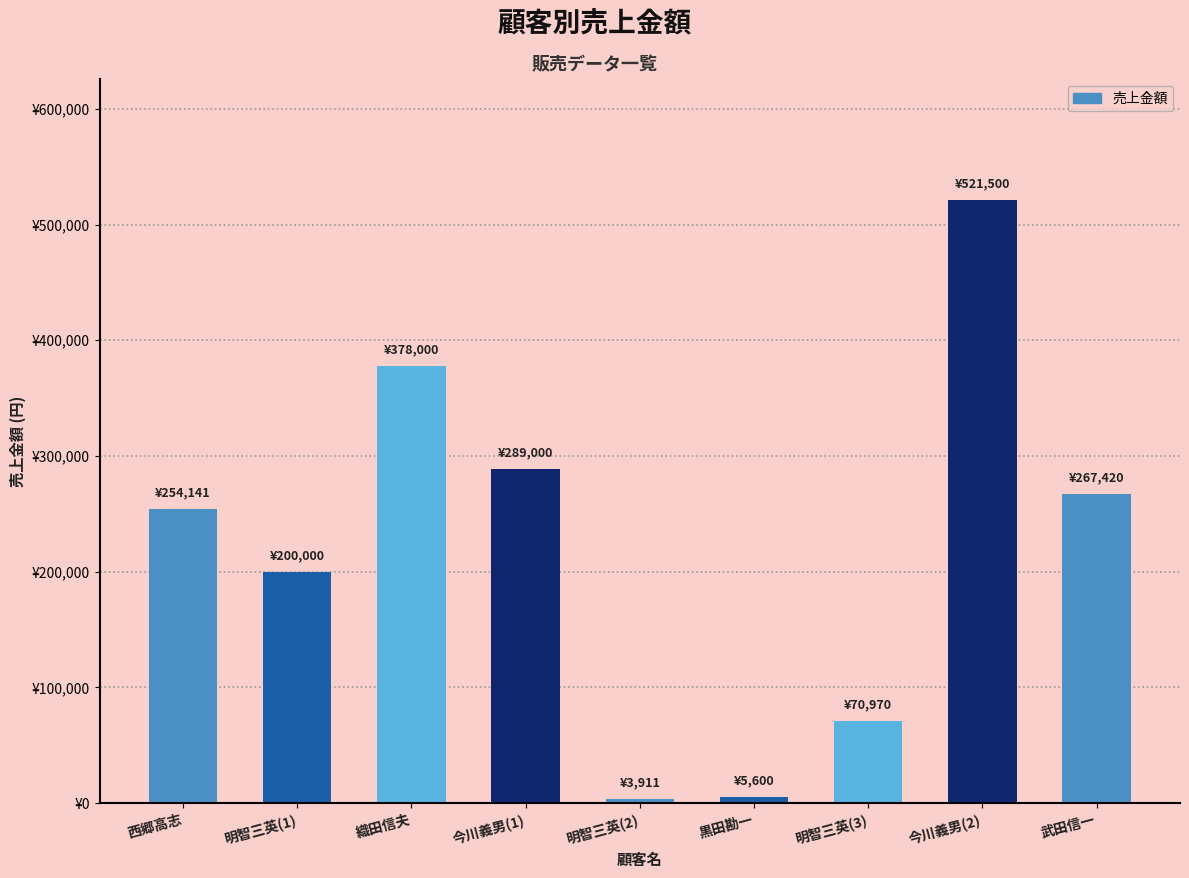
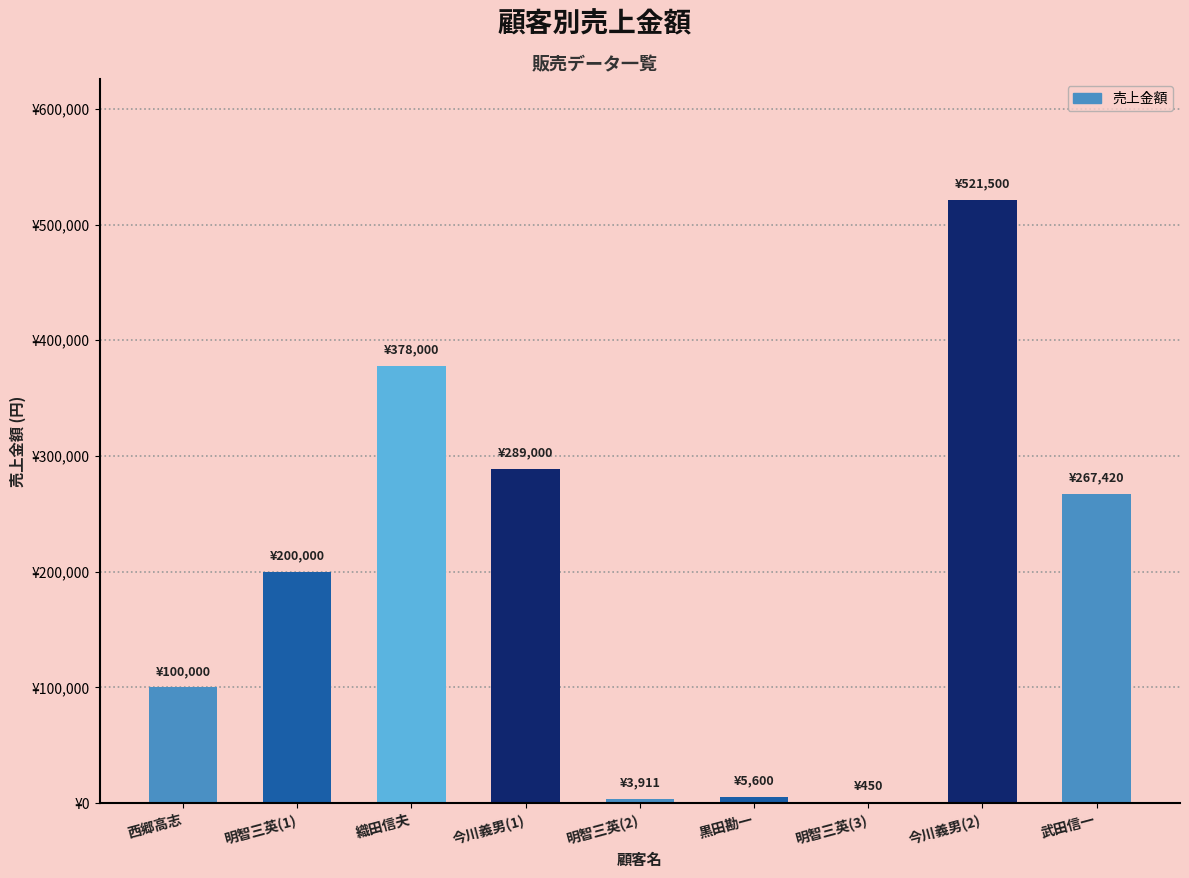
西郷高志: ¥254,141 -> ¥100,000
明智三英(3): ¥70,970 -> ¥450
